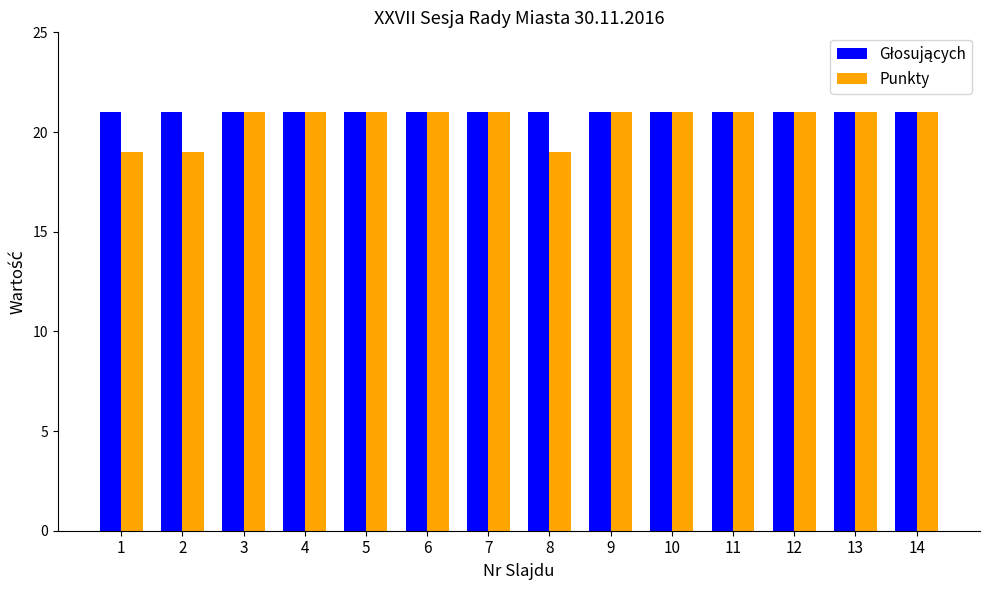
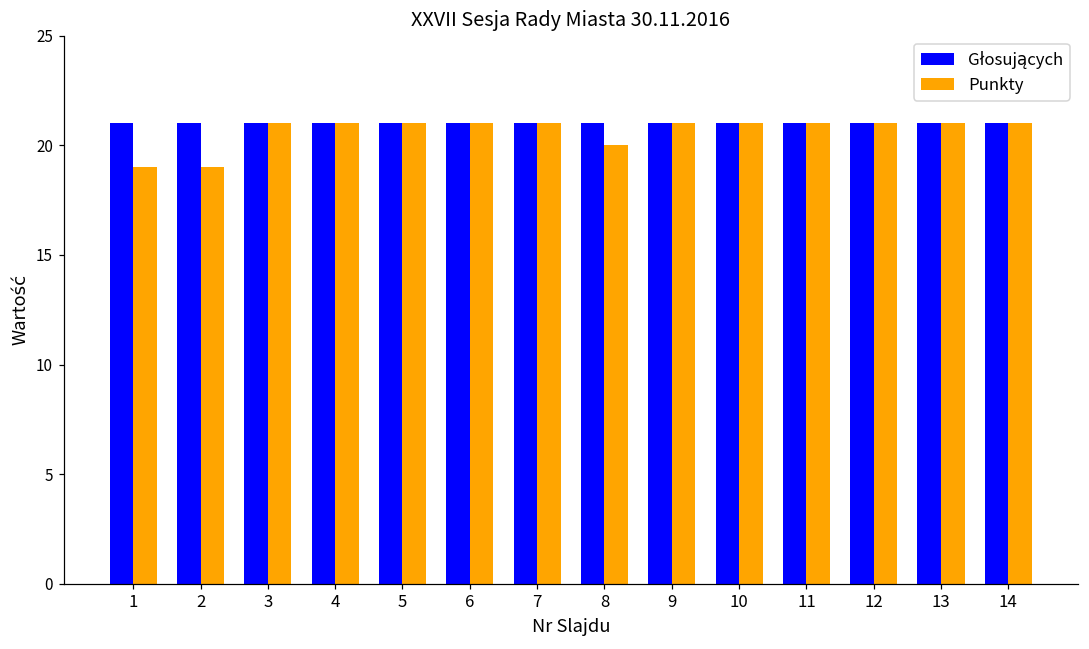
Punkty, 8: 19 -> 20
